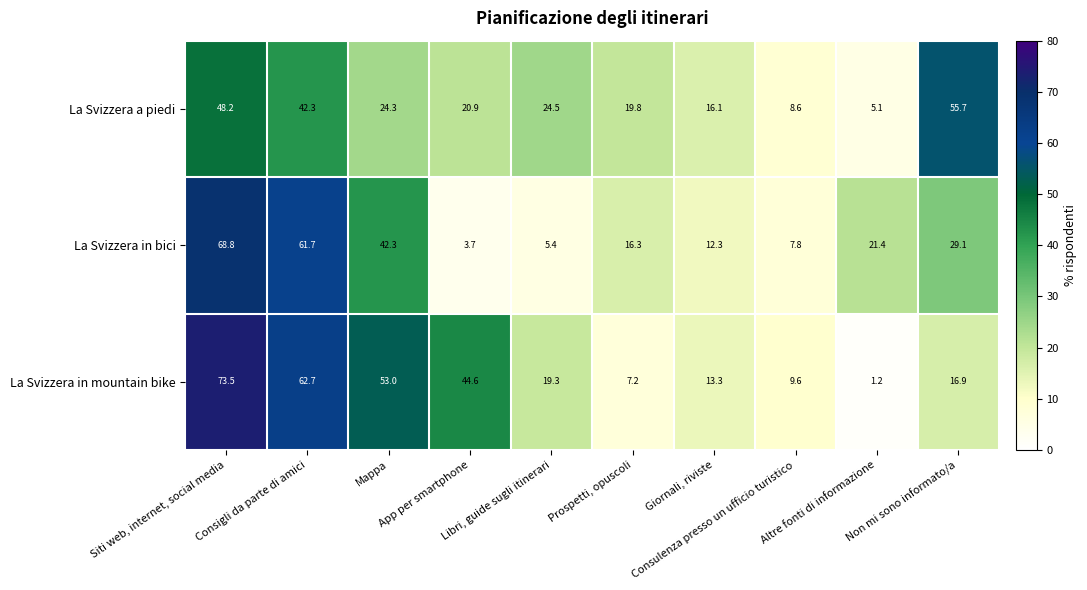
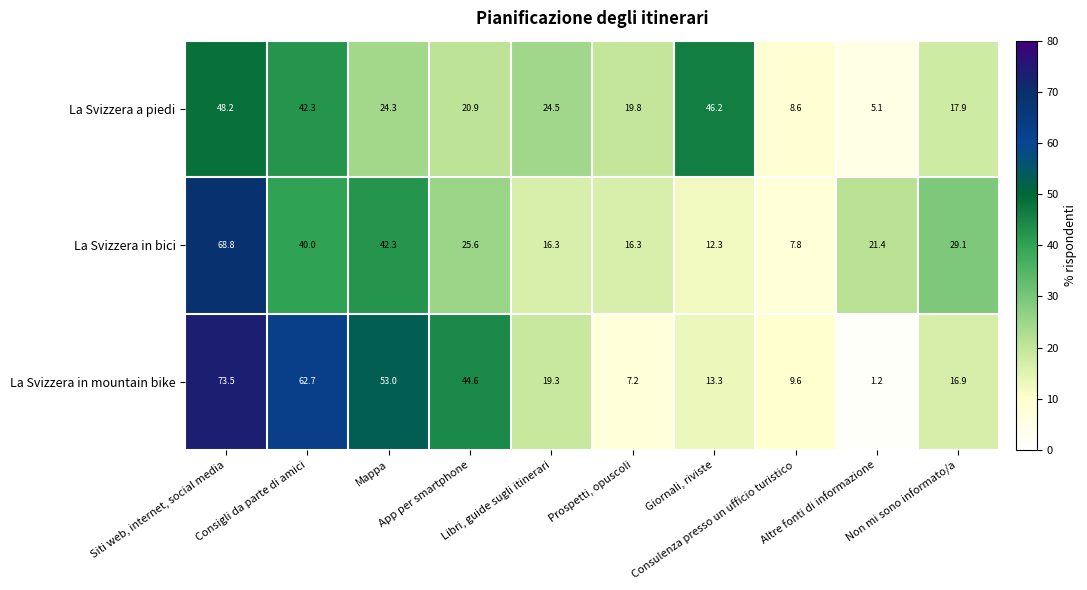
La Svizzera a piedi, Giornali, riviste: 16.1 -> 46.2
La Svizzera a piedi, Non mi sono informato/a: 55.7 -> 17.9
La Svizzera in bici, Consigli da parte di amici: 61.7 -> 40.0
La Svizzera in bici, App per smartphone: 3.7 -> 25.6
La Svizzera in bici, Libri, guide sugli itinerari: 5.4 -> 16.3
